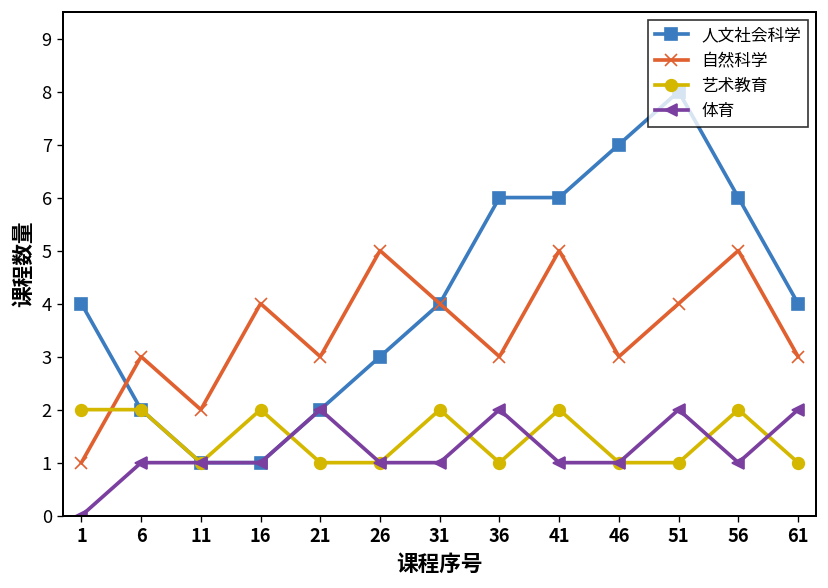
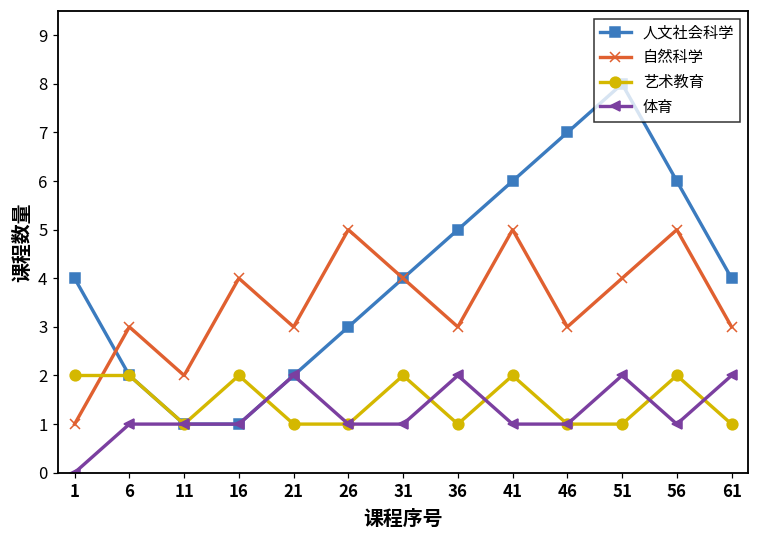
人文社会科学, 36: 6 -> 5
